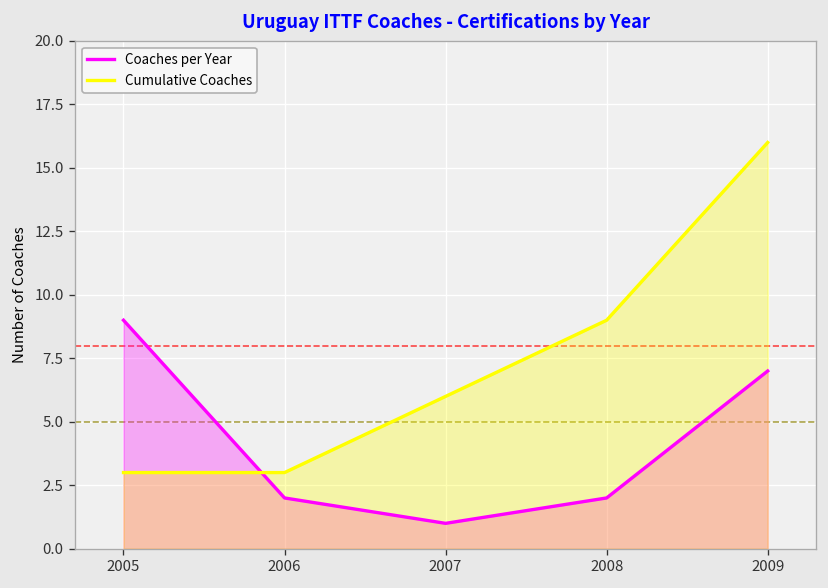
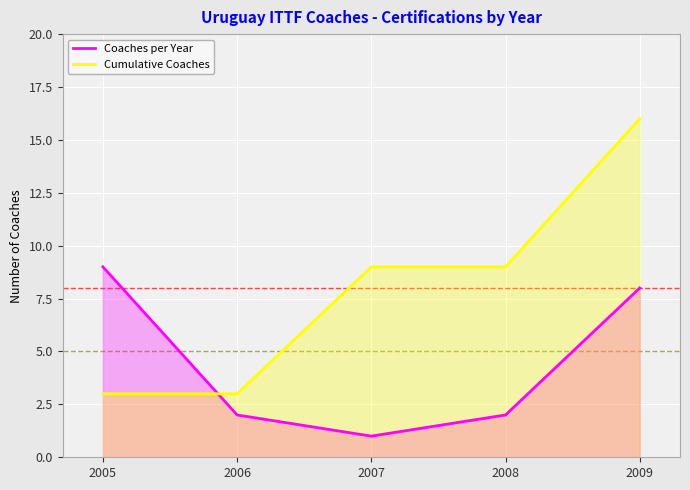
Cumulative Coaches, 2007: 6 -> 9
Coaches per Year, 2009: 7 -> 8
